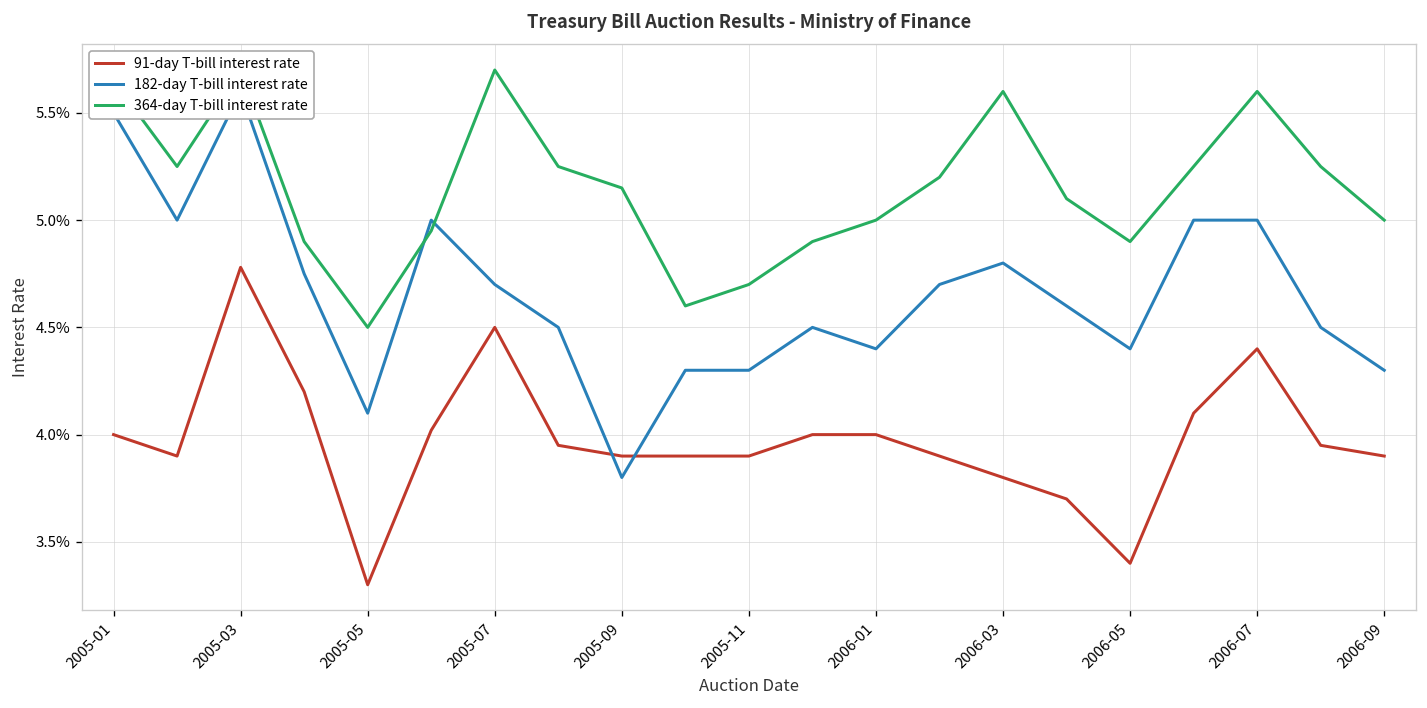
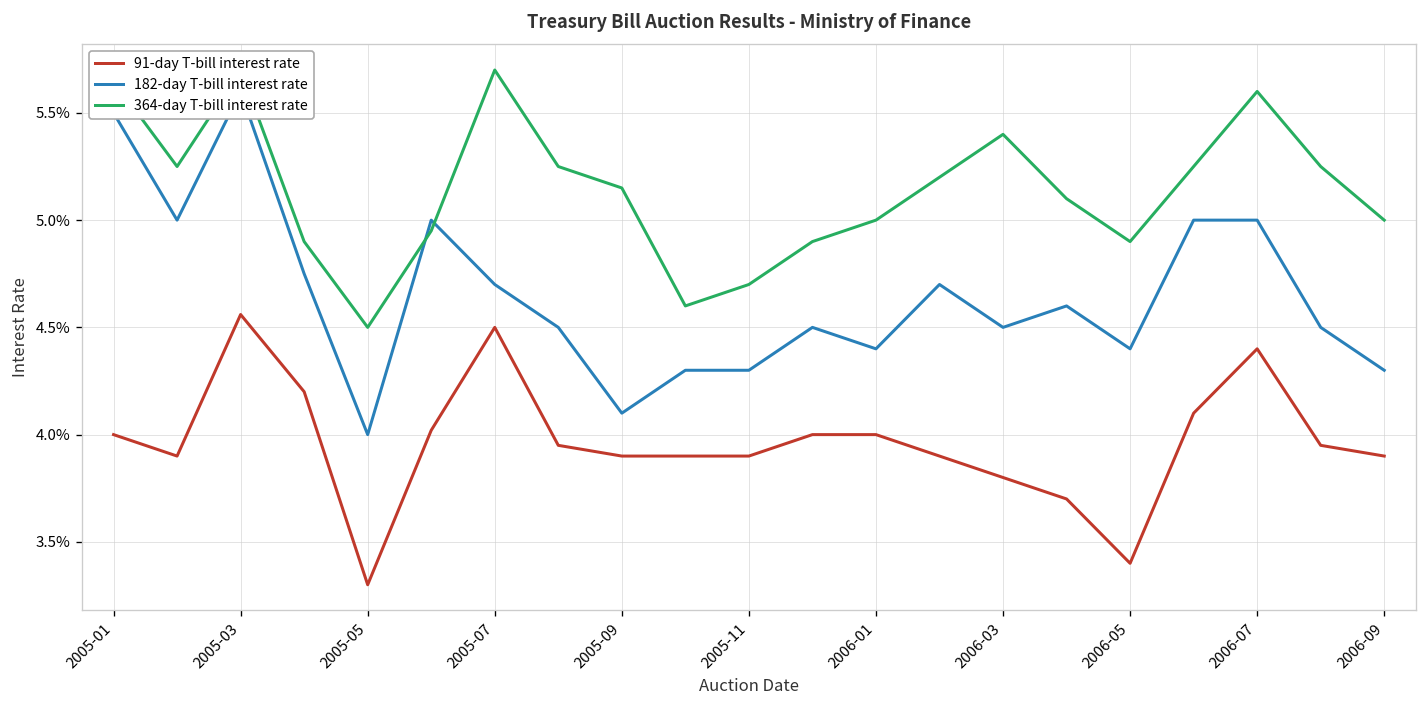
91-day T-bill interest rate, 2005-03: 4.78% -> 4.56%
182-day T-bill interest rate, 2005-05: 4.10% -> 4.00%
182-day T-bill interest rate, 2005-09: 3.80% -> 4.10%
182-day T-bill interest rate, 2006-03: 4.80% -> 4.50%
364-day T-bill interest rate, 2006-03: 5.60% -> 5.40%
